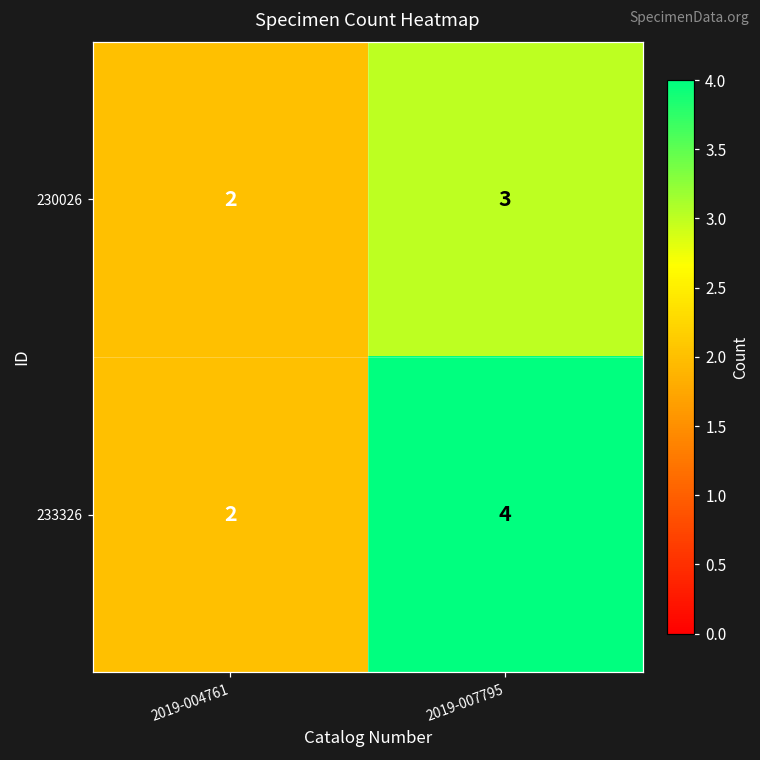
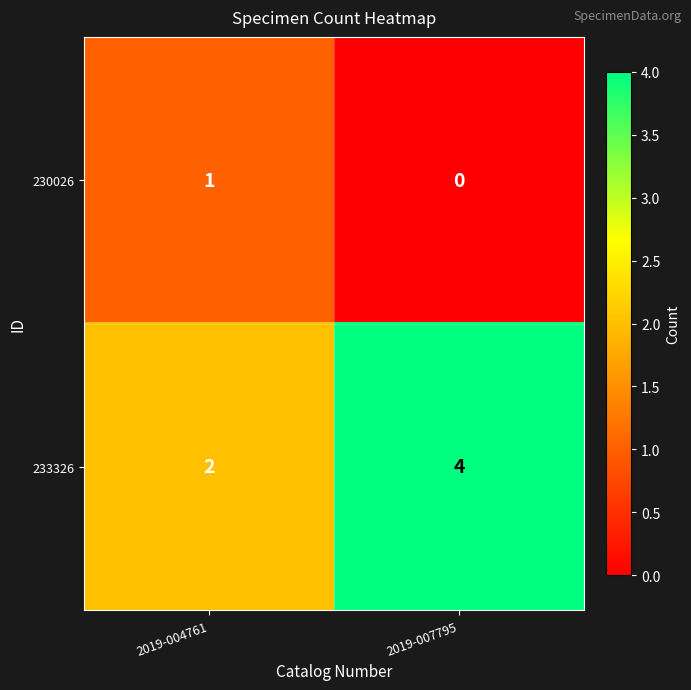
230026, 2019-004761: 2 -> 1
230026, 2019-007795: 3 -> 0
